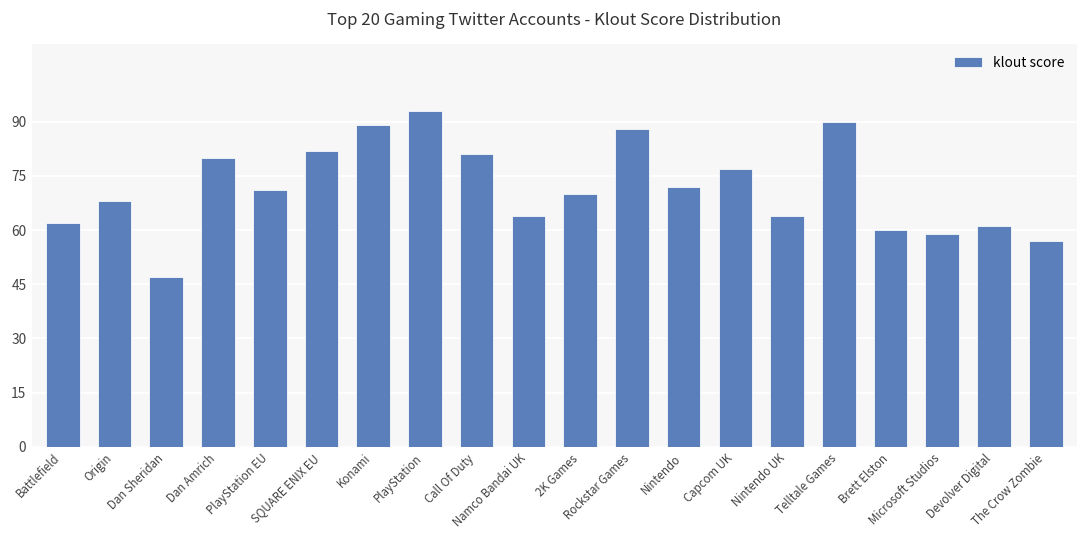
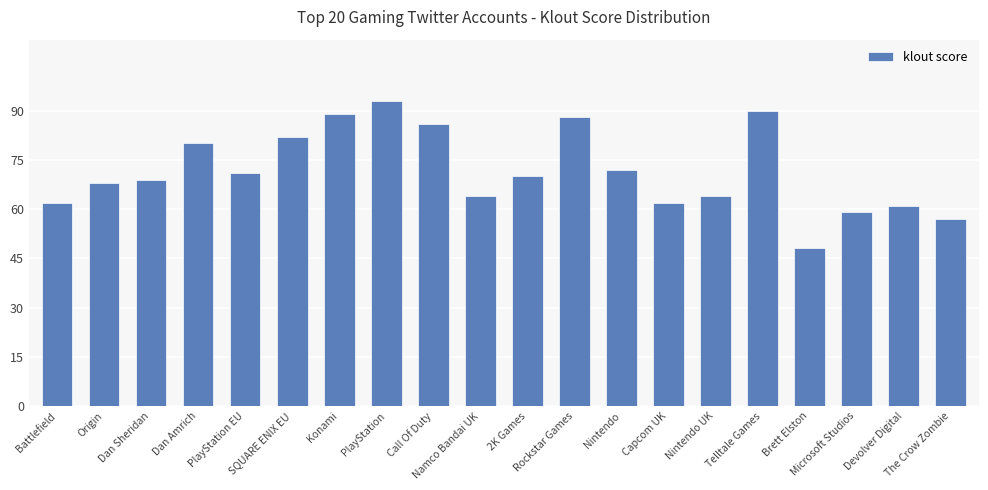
Dan Sheridan: 47 -> 69
Call Of Duty: 81 -> 86
Capcom UK: 77 -> 62
Brett Elston: 60 -> 48
